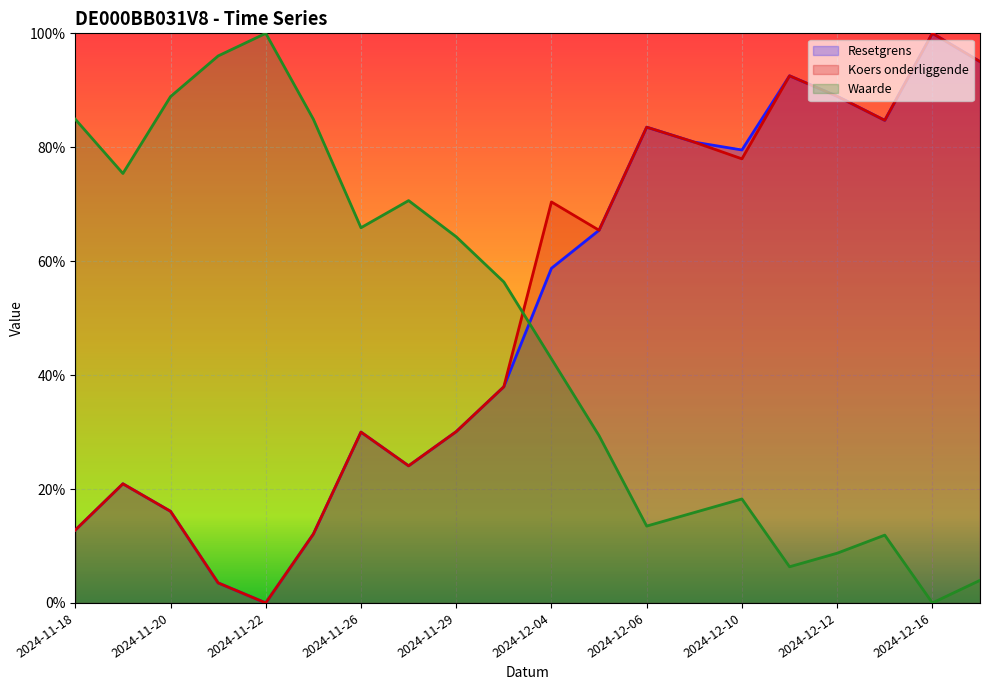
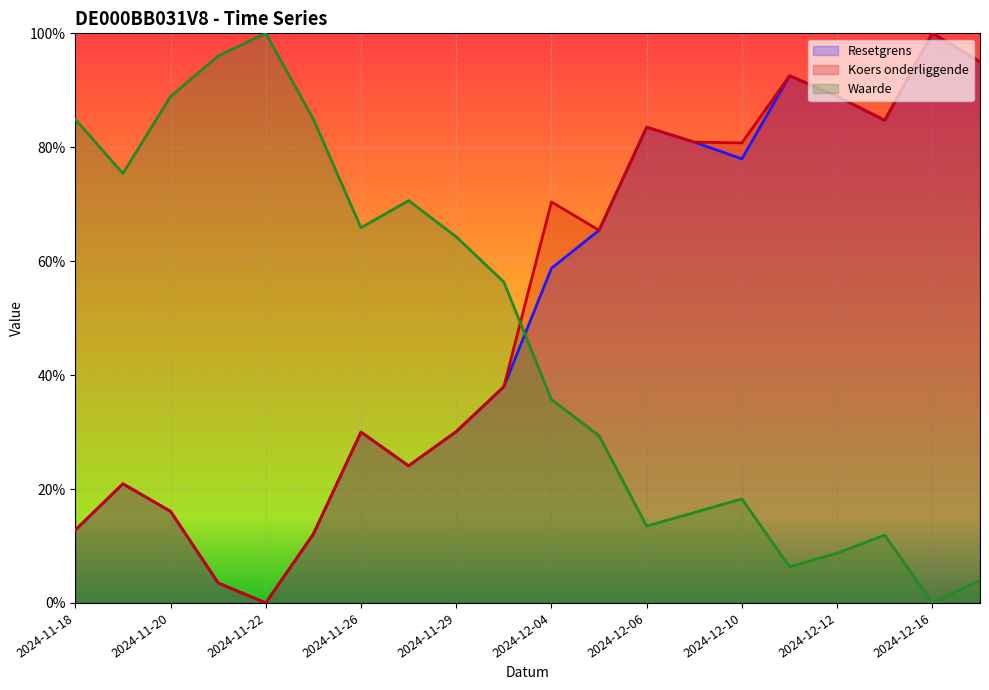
Waarde, 2024-12-04: 43% -> 36%
Resetgrens, 2024-12-10: 80% -> 78%
Koers onderliggende, 2024-12-10: 78% -> 81%
